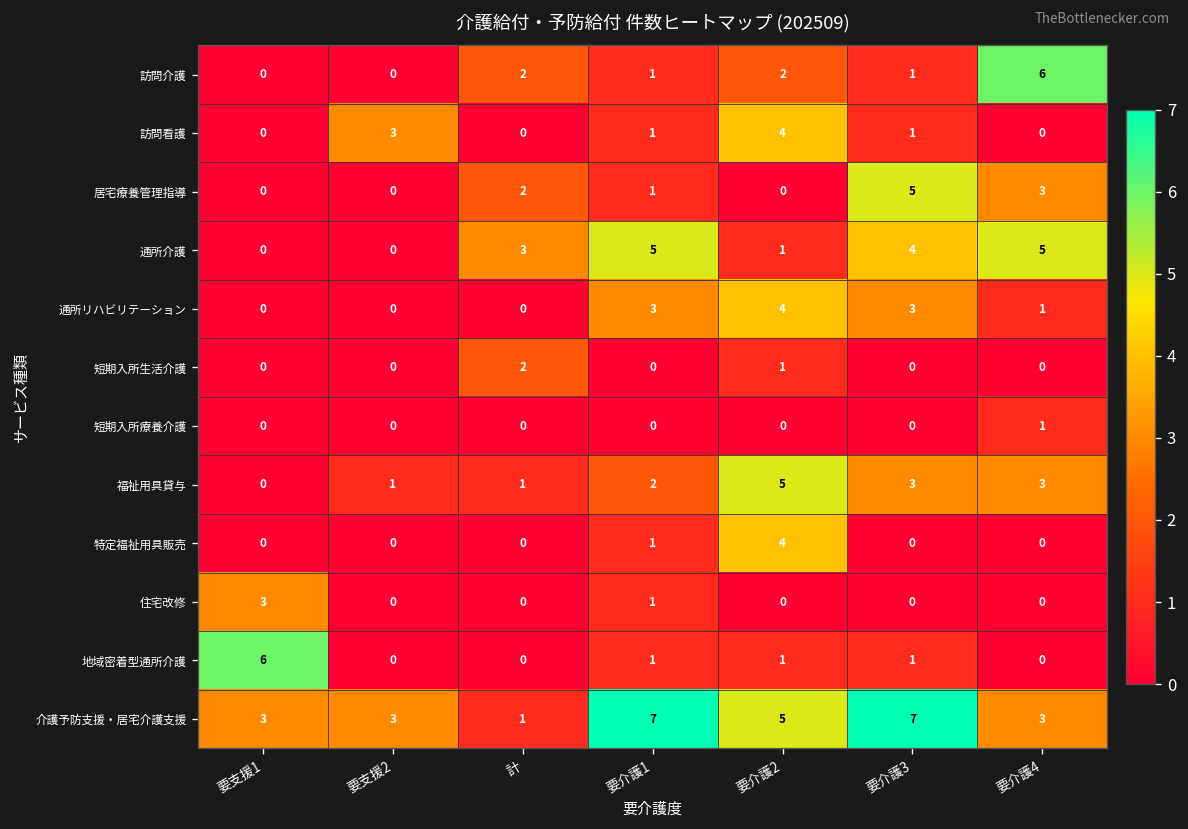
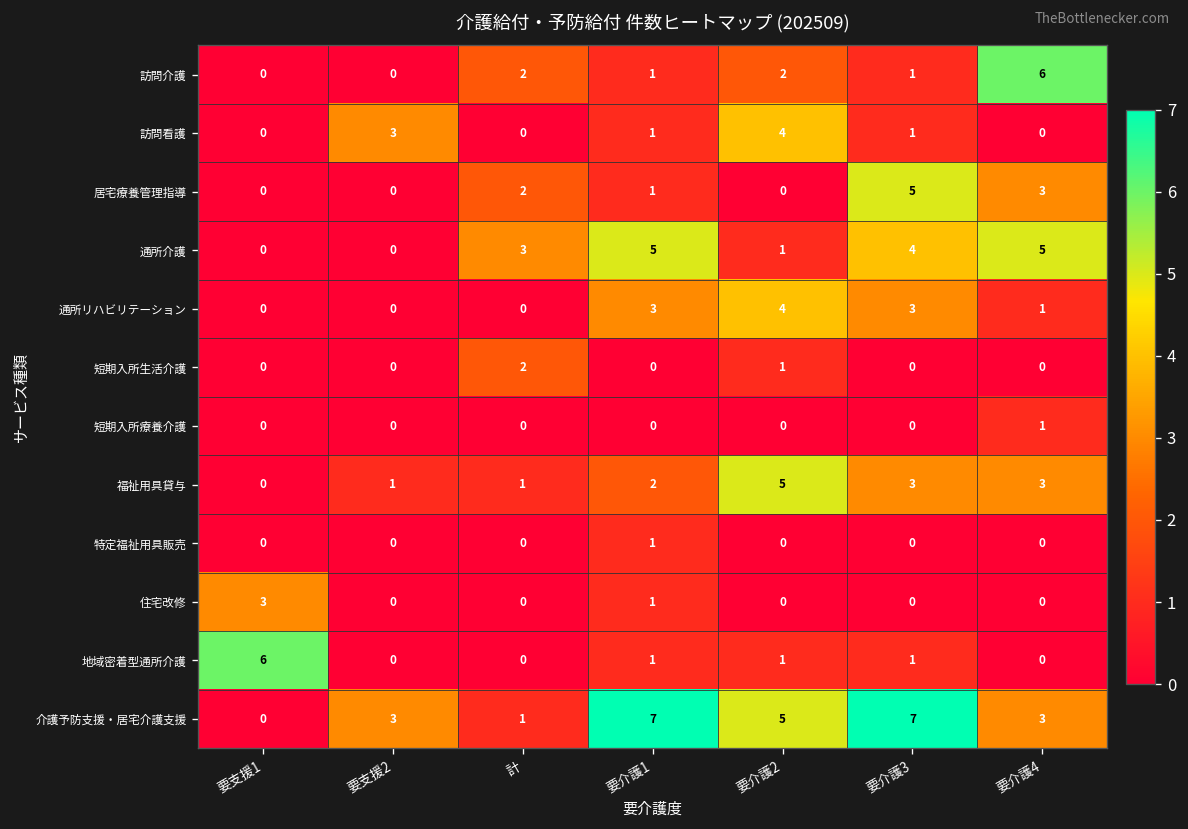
特定福祉用具販売, 要介護2: 4 -> 0
介護予防支援・居宅介護支援, 要支援1: 3 -> 0
